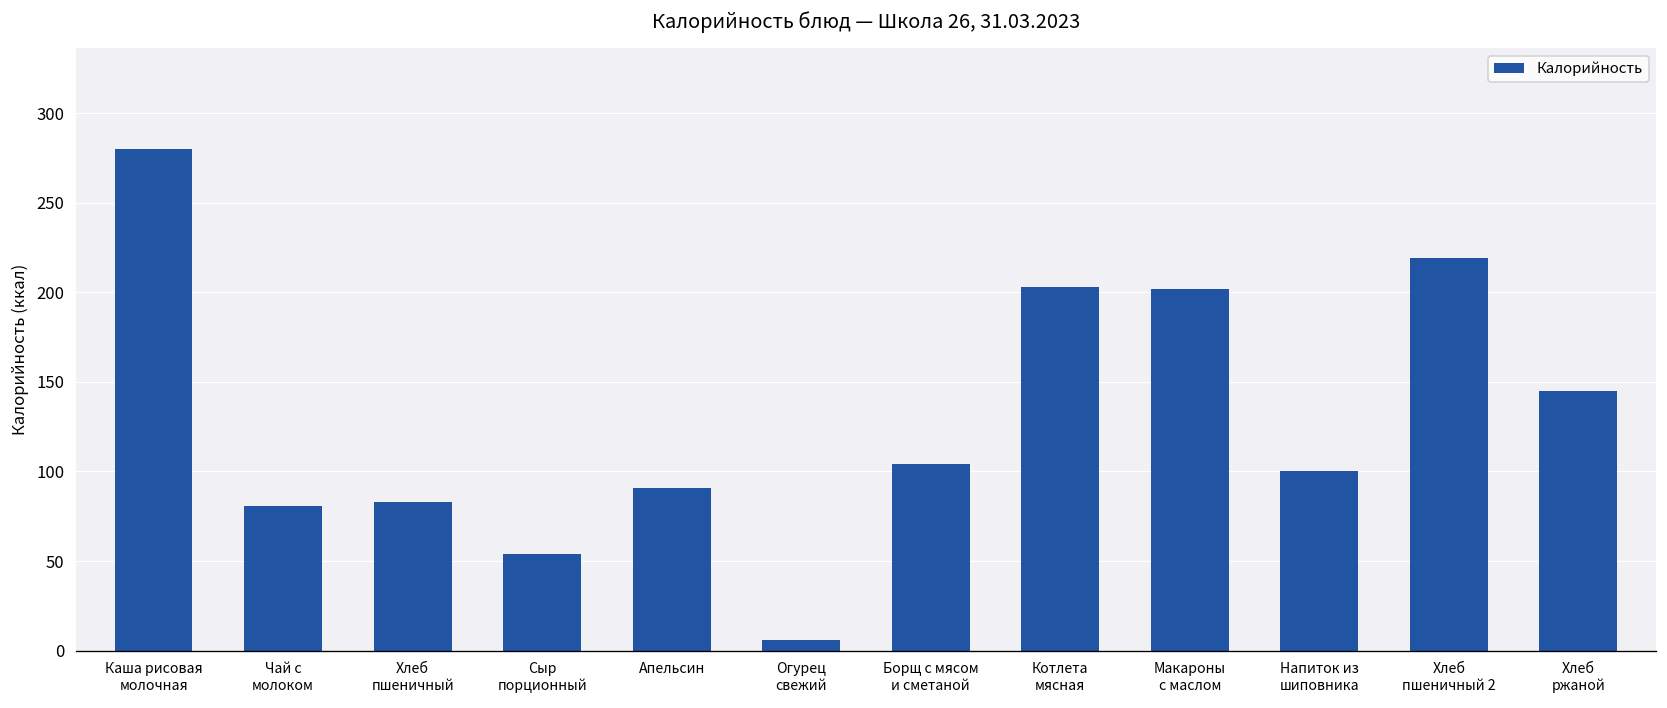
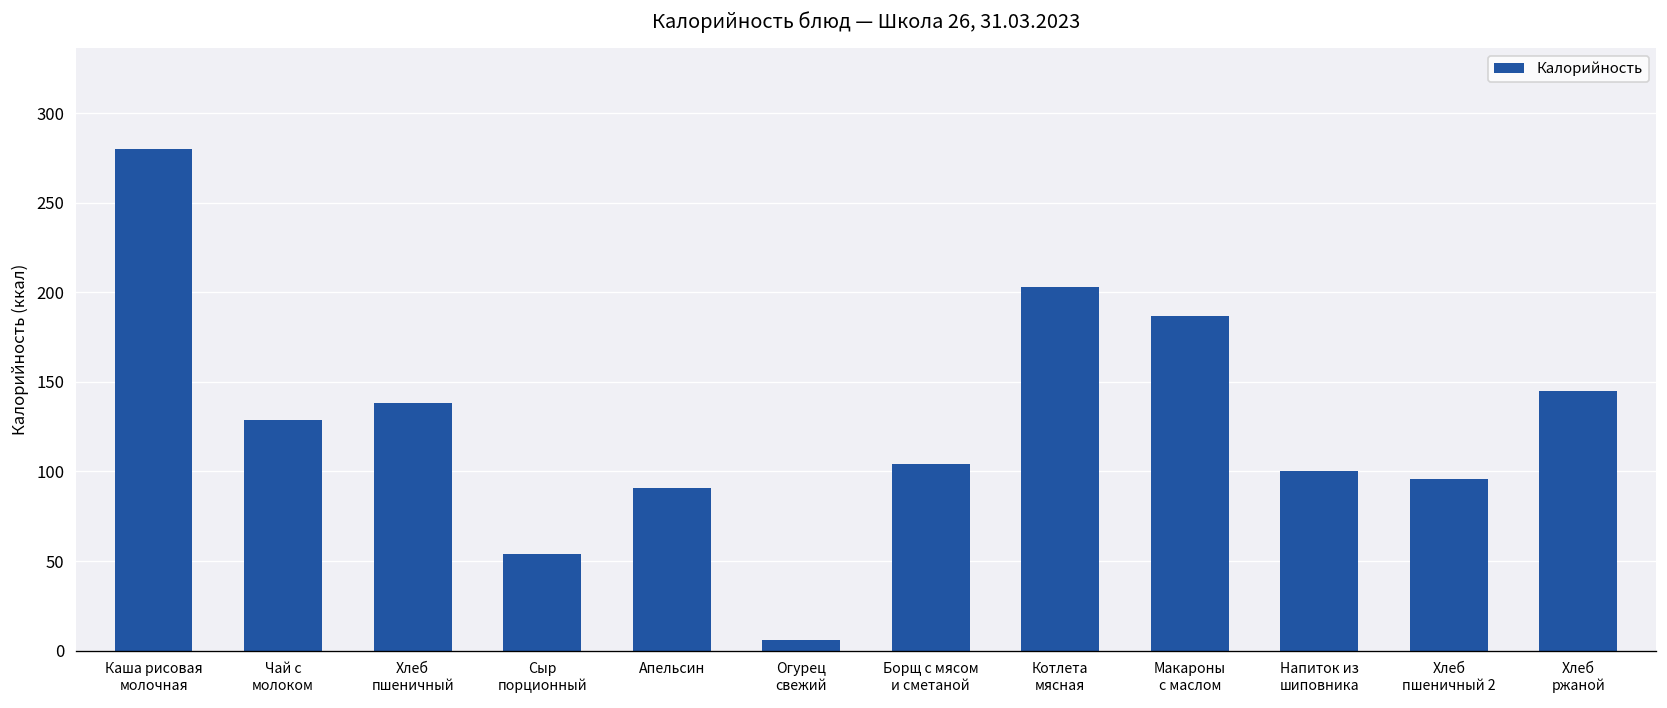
Чай с молоком: 81 -> 129
Хлеб пшеничный: 83 -> 138
Макароны с маслом: 202 -> 187
Хлеб пшеничный 2: 219 -> 96
